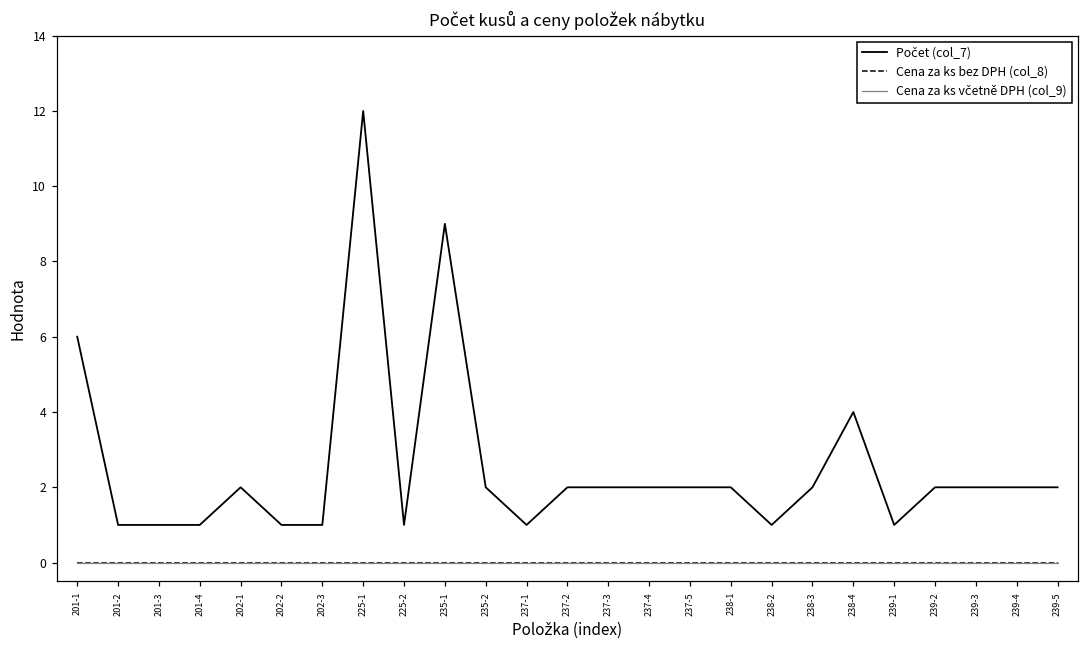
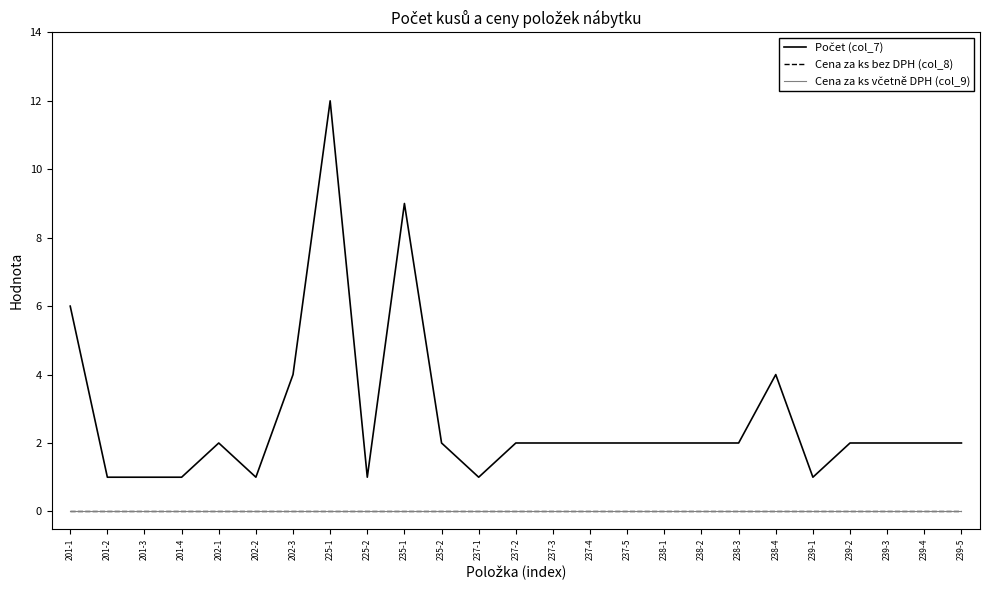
Počet (col_7), 202-3: 1 -> 4
Počet (col_7), 238-2: 1 -> 2
